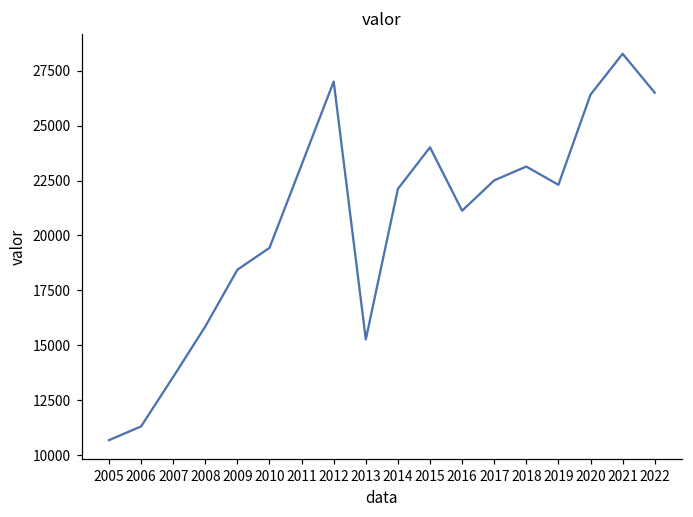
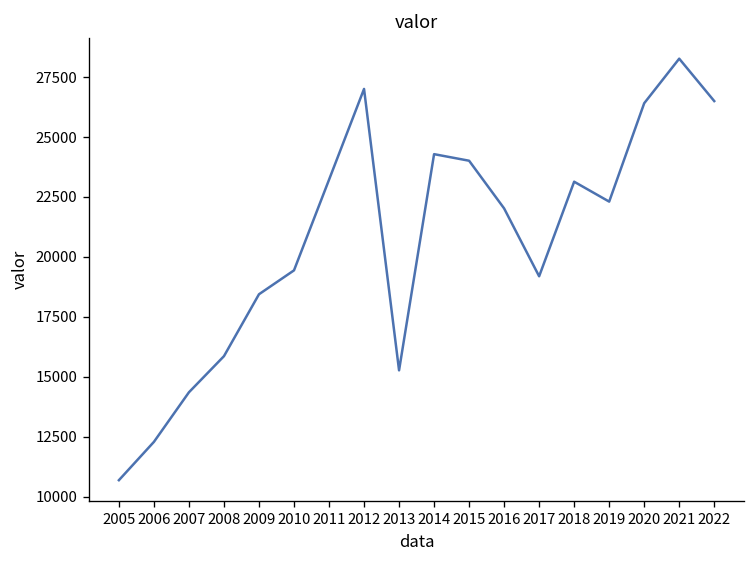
2006: 11300 -> 12300
2007: 13600 -> 14400
2014: 22100 -> 24300
2016: 21100 -> 22000
2017: 22500 -> 19200
